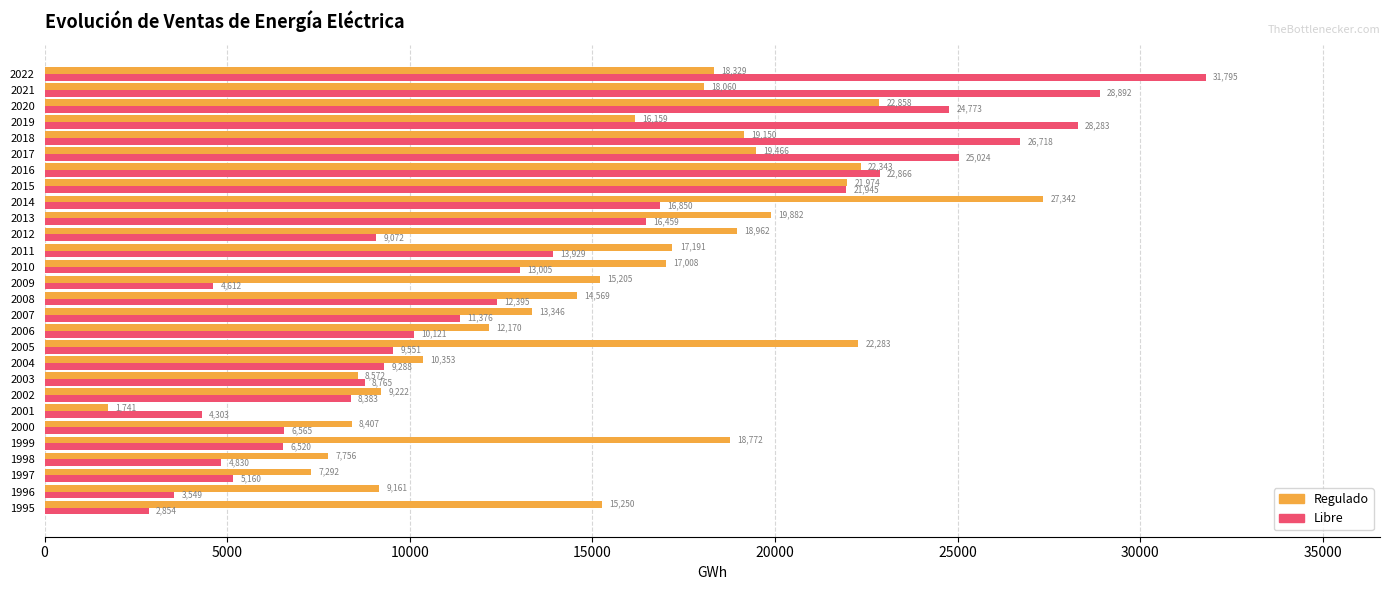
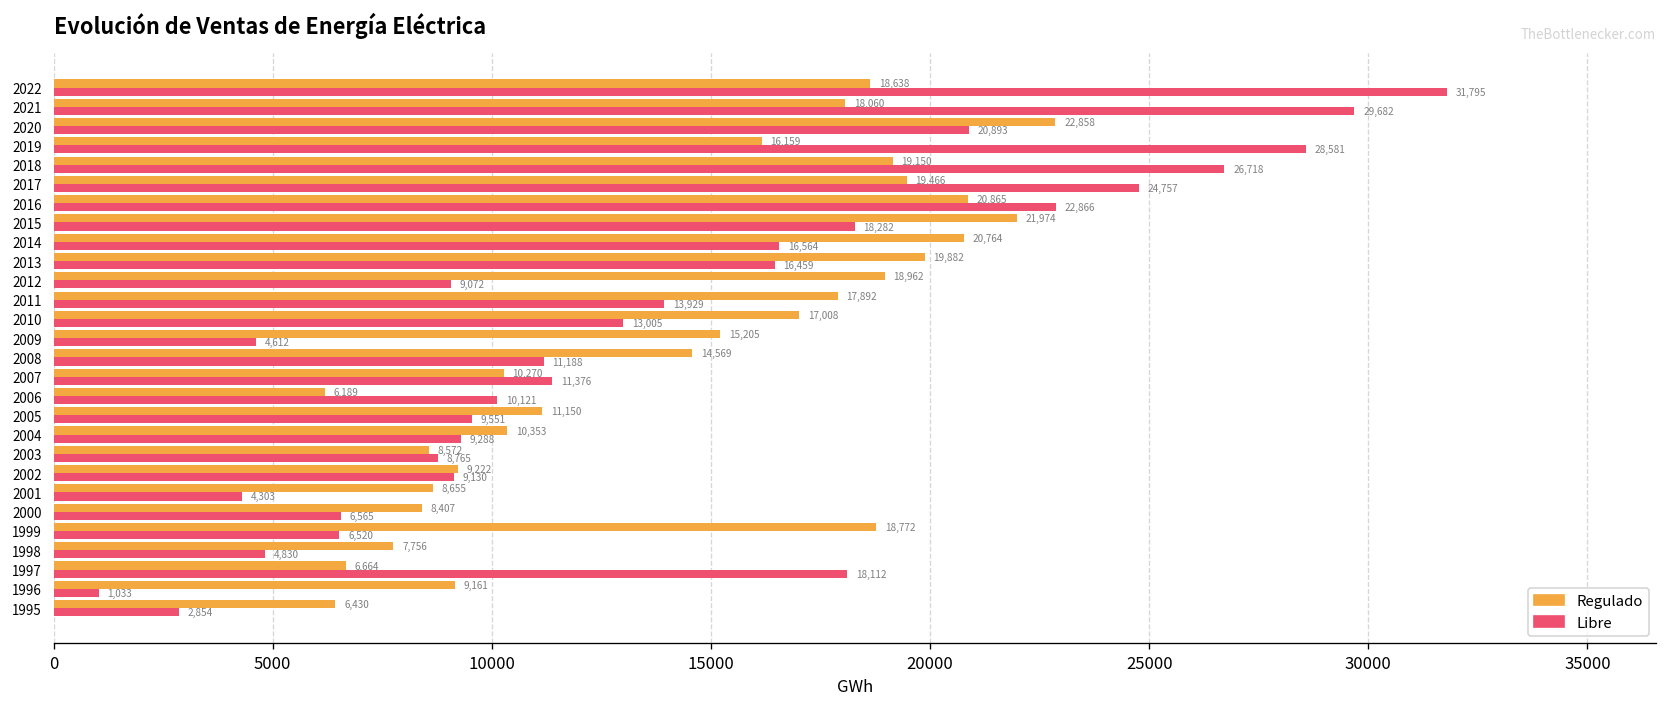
Regulado, 2022: 18,329 -> 18,638
Libre, 2021: 28,892 -> 29,682
Libre, 2020: 24,773 -> 20,893
Libre, 2019: 28,283 -> 28,581
Libre, 2017: 25,024 -> 24,757
Regulado, 2016: 22,343 -> 20,865
Libre, 2015: 21,945 -> 18,282
Regulado, 2014: 27,342 -> 20,764
Libre, 2014: 16,850 -> 16,564
Regulado, 2011: 17,191 -> 17,892
Libre, 2008: 12,395 -> 11,188
Regulado, 2007: 13,346 -> 10,270
Regulado, 2006: 12,170 -> 6,189
Regulado, 2005: 22,283 -> 11,150
Libre, 2002: 8,383 -> 9,130
Regulado, 2001: 1,741 -> 8,655
Regulado, 1997: 7,292 -> 6,664
Libre, 1997: 5,160 -> 18,112
Libre, 1996: 3,549 -> 1,033
Regulado, 1995: 15,250 -> 6,430
